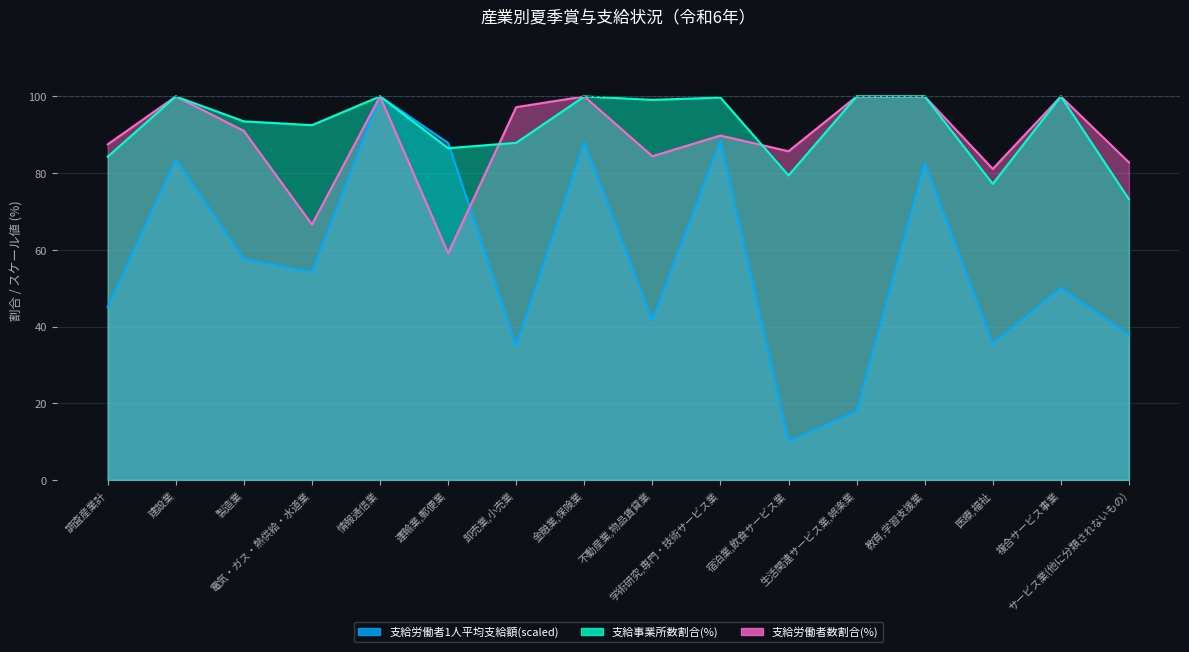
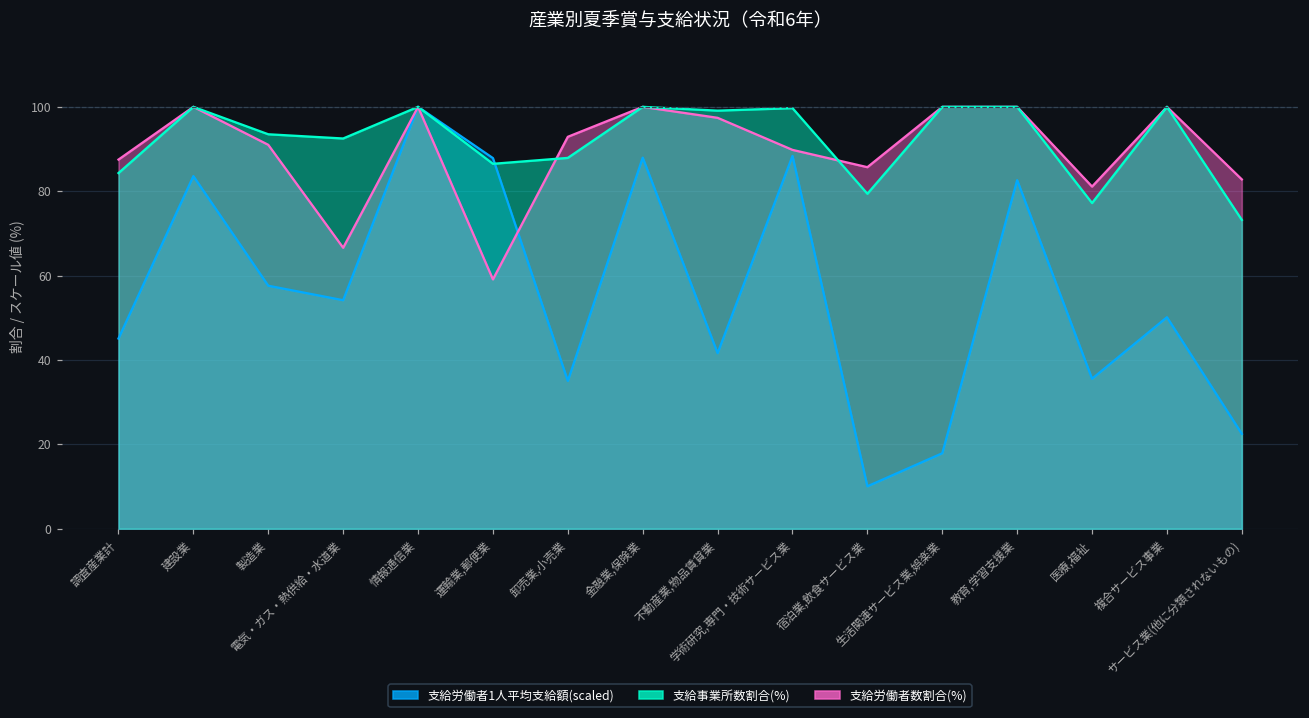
支給労働者数割合(%), 卸売業,小売業: 97 -> 93
支給労働者数割合(%), 不動産業,物品賃貸業: 84 -> 97
支給労働者1人平均支給額(scaled), サービス業(他に分類されないもの): 38 -> 22
